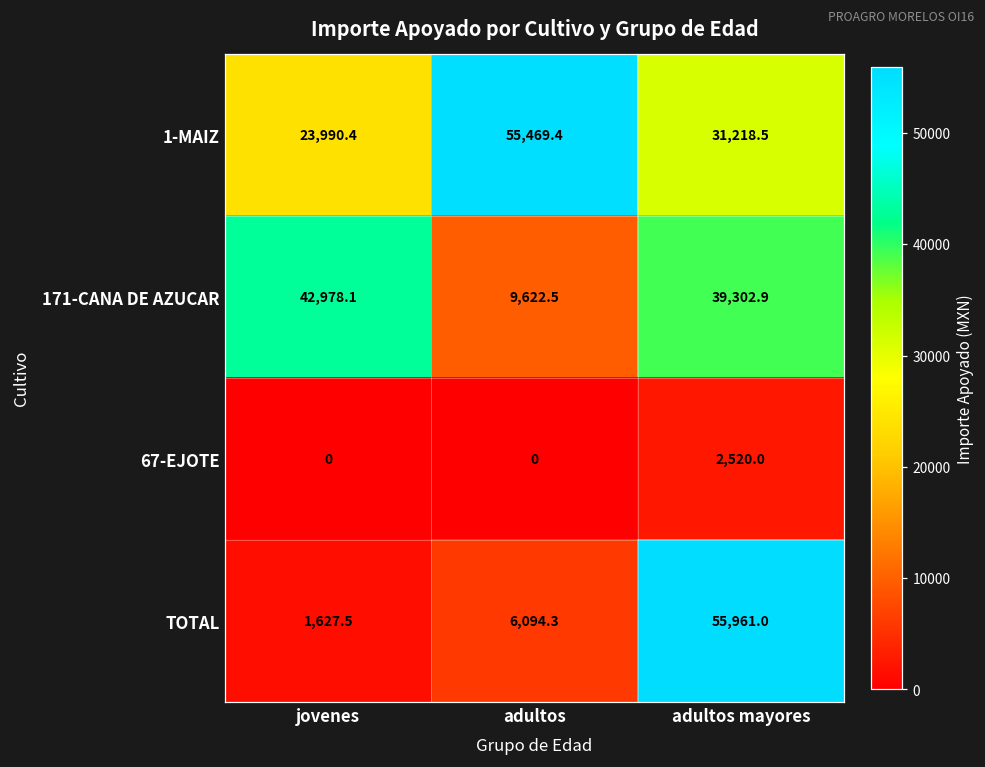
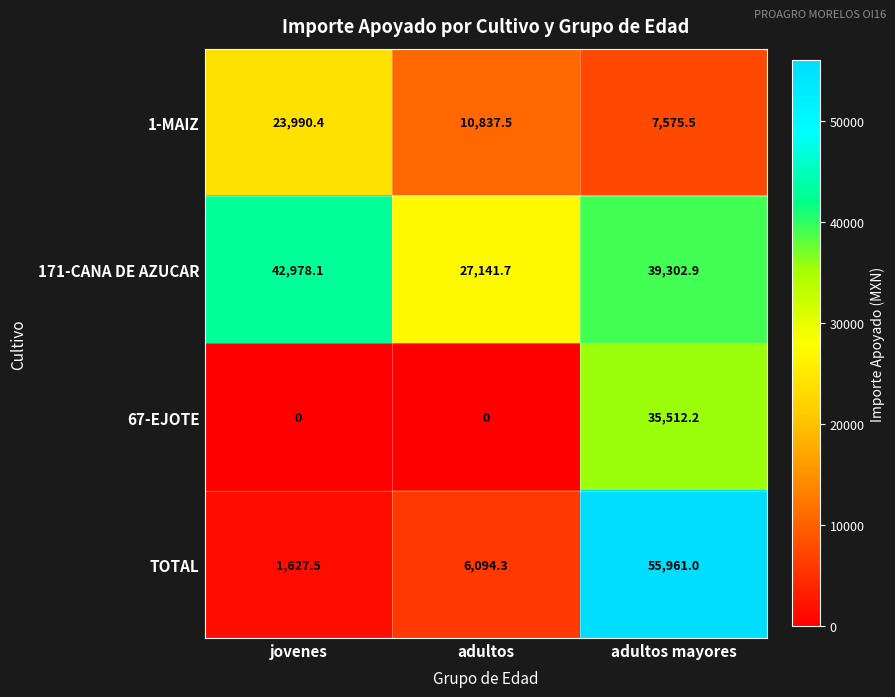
1-MAIZ, adultos: 55,469.4 -> 10,837.5
1-MAIZ, adultos mayores: 31,218.5 -> 7,575.5
171-CANA DE AZUCAR, adultos: 9,622.5 -> 27,141.7
67-EJOTE, adultos mayores: 2,520.0 -> 35,512.2
